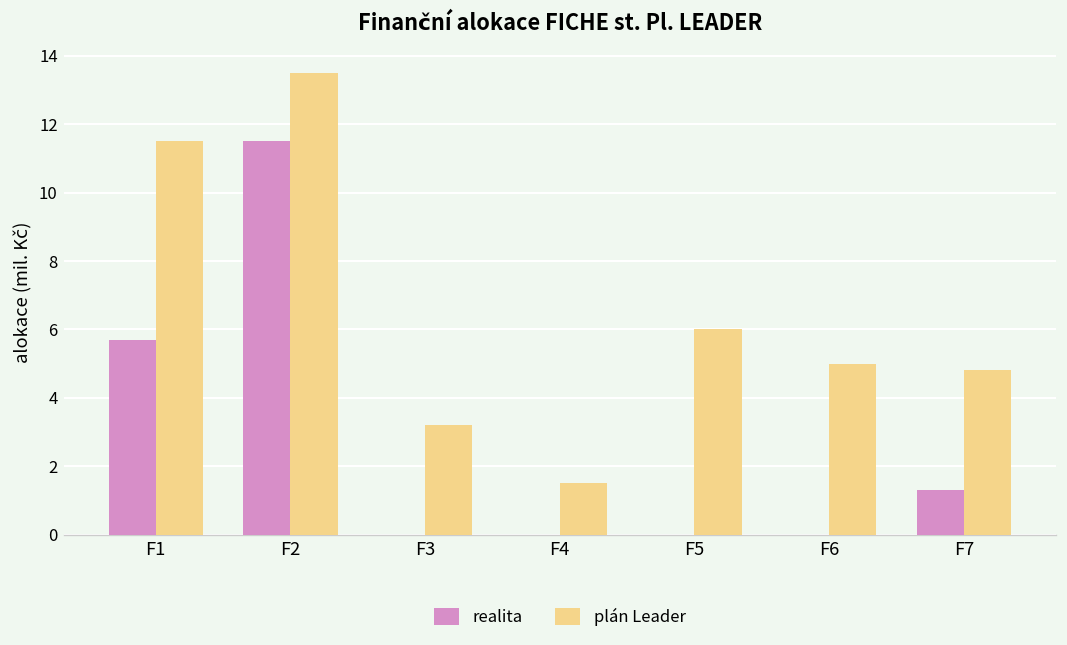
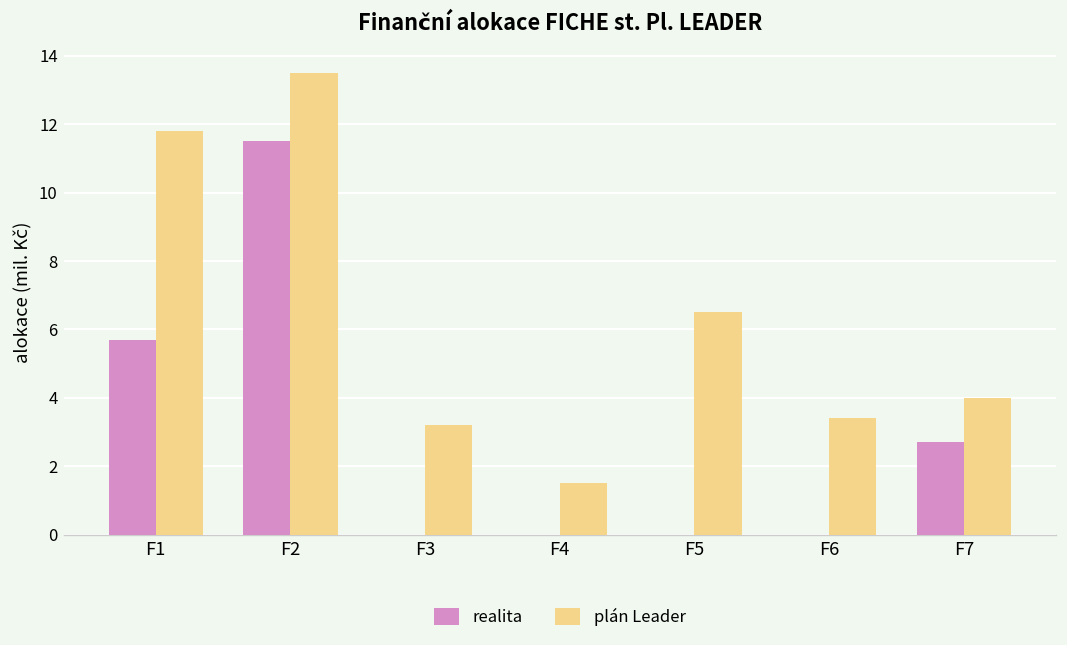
plán Leader, F1: 11.5 -> 11.8
plán Leader, F5: 6.0 -> 6.5
plán Leader, F6: 5.0 -> 3.4
realita, F7: 1.3 -> 2.7
plán Leader, F7: 4.8 -> 4.0
